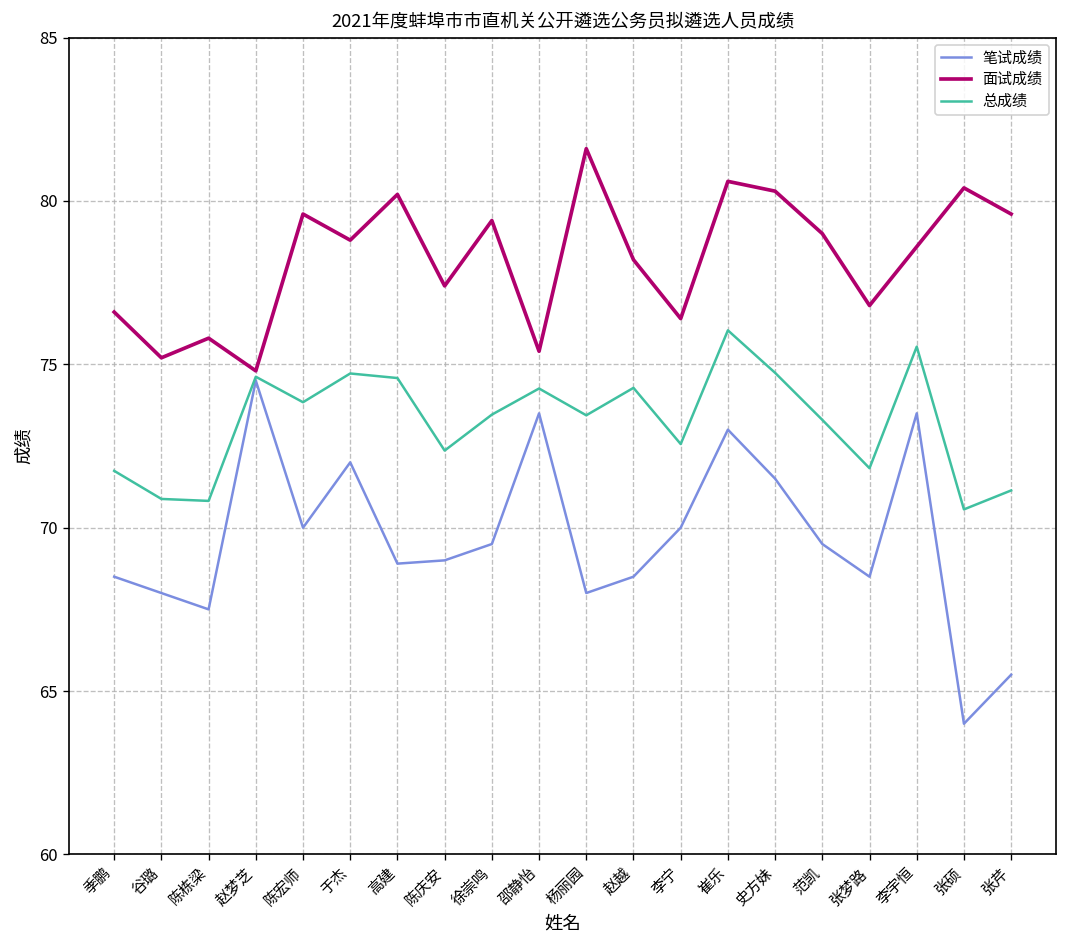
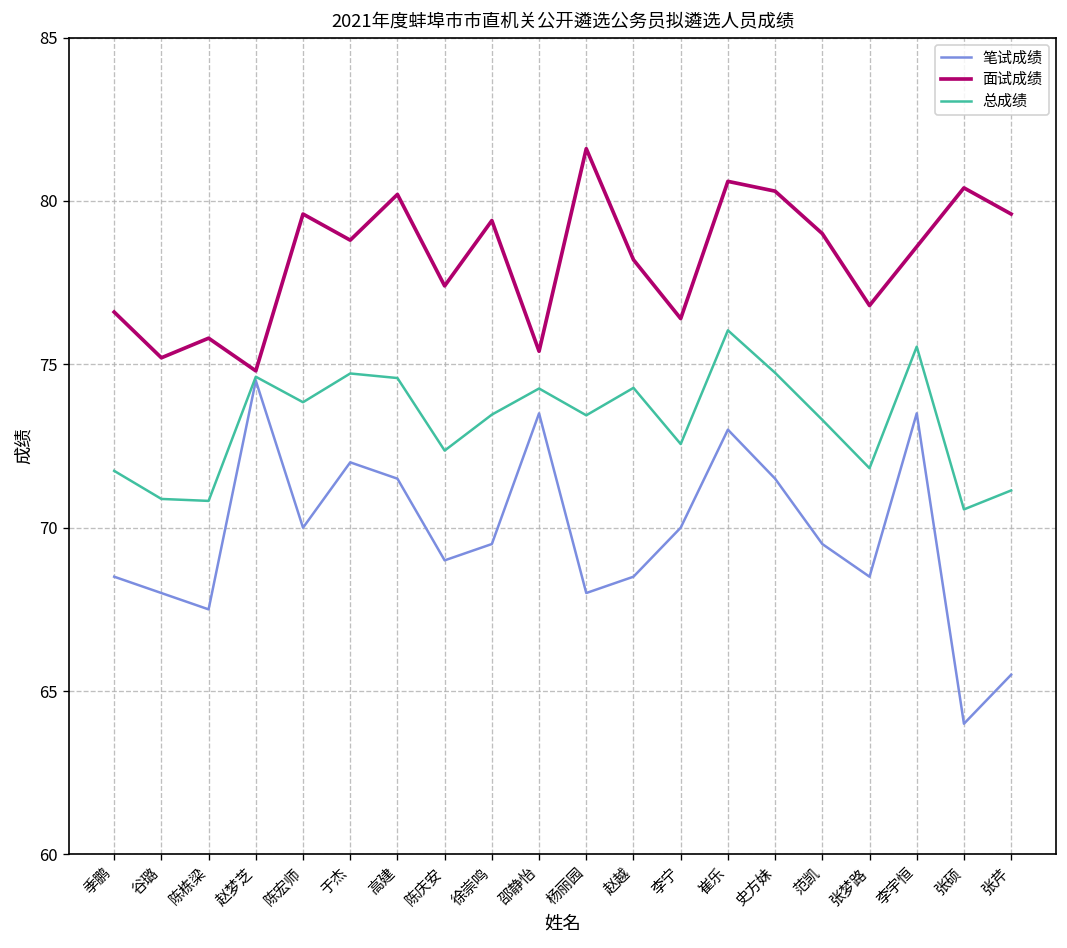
笔试成绩, 高建: 68.9 -> 71.5
